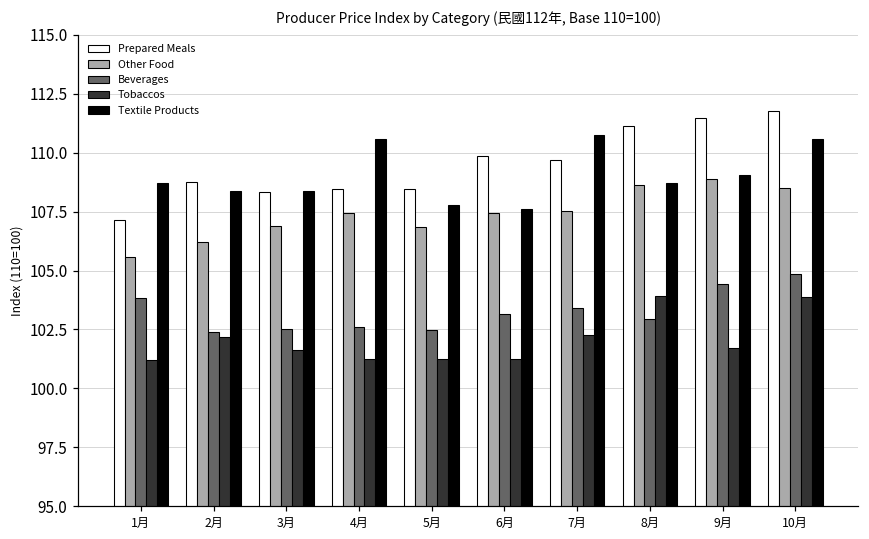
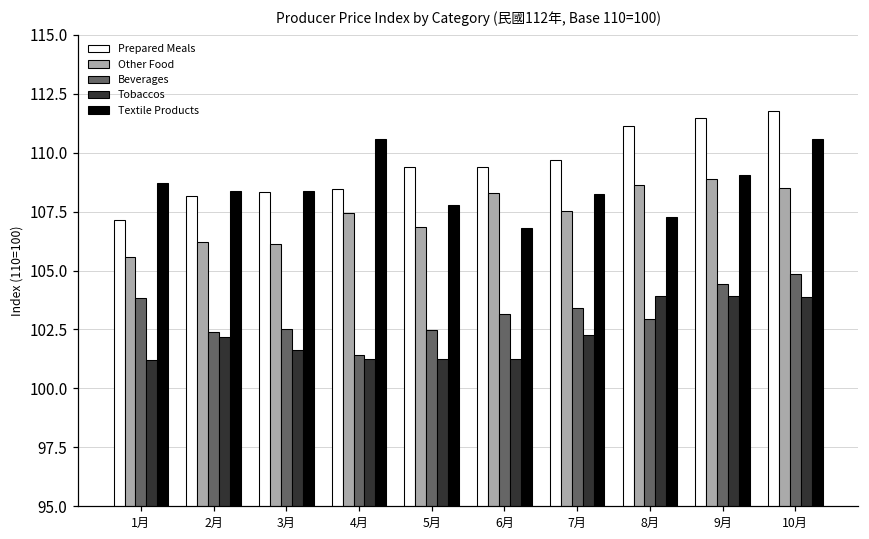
Prepared Meals, 2月: 108.8 -> 108.2
Other Food, 3月: 106.9 -> 106.1
Beverages, 4月: 102.6 -> 101.4
Prepared Meals, 5月: 108.5 -> 109.4
Prepared Meals, 6月: 109.9 -> 109.4
Other Food, 6月: 107.4 -> 108.3
Textile Products, 6月: 107.6 -> 106.8
Textile Products, 7月: 110.7 -> 108.2
Textile Products, 8月: 108.7 -> 107.3
Tobaccos, 9月: 101.7 -> 103.9
